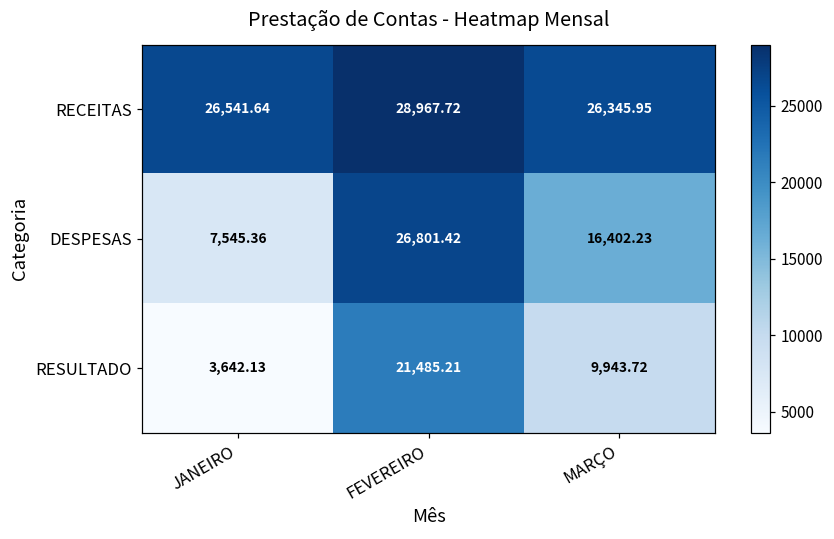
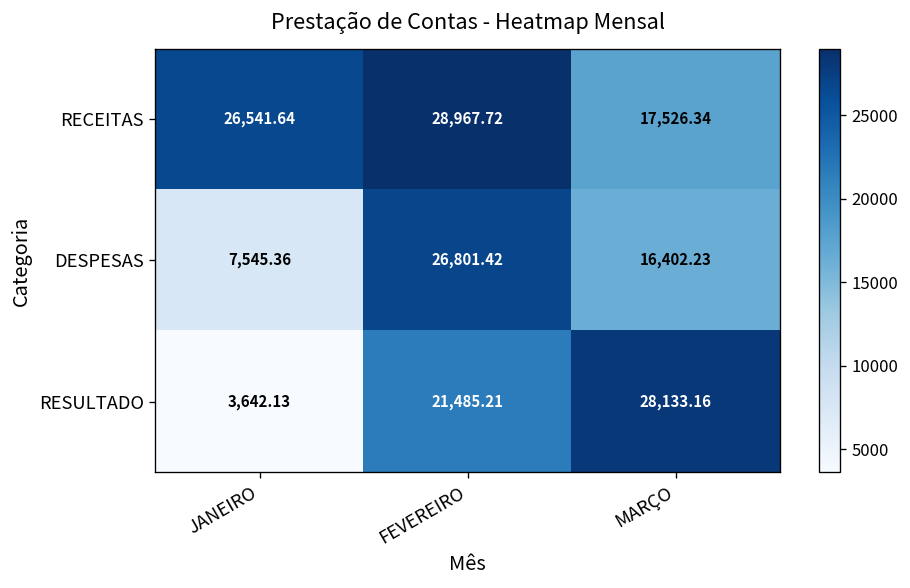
RECEITAS, MARÇO: 26,345.95 -> 17,526.34
RESULTADO, MARÇO: 9,943.72 -> 28,133.16
